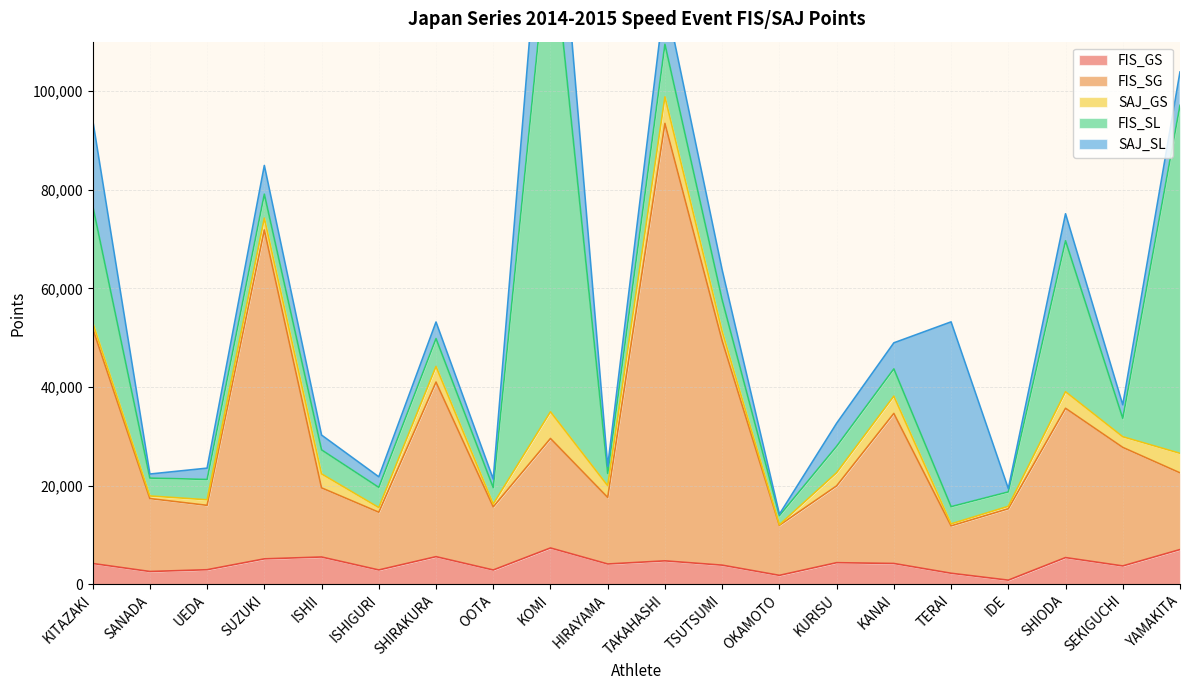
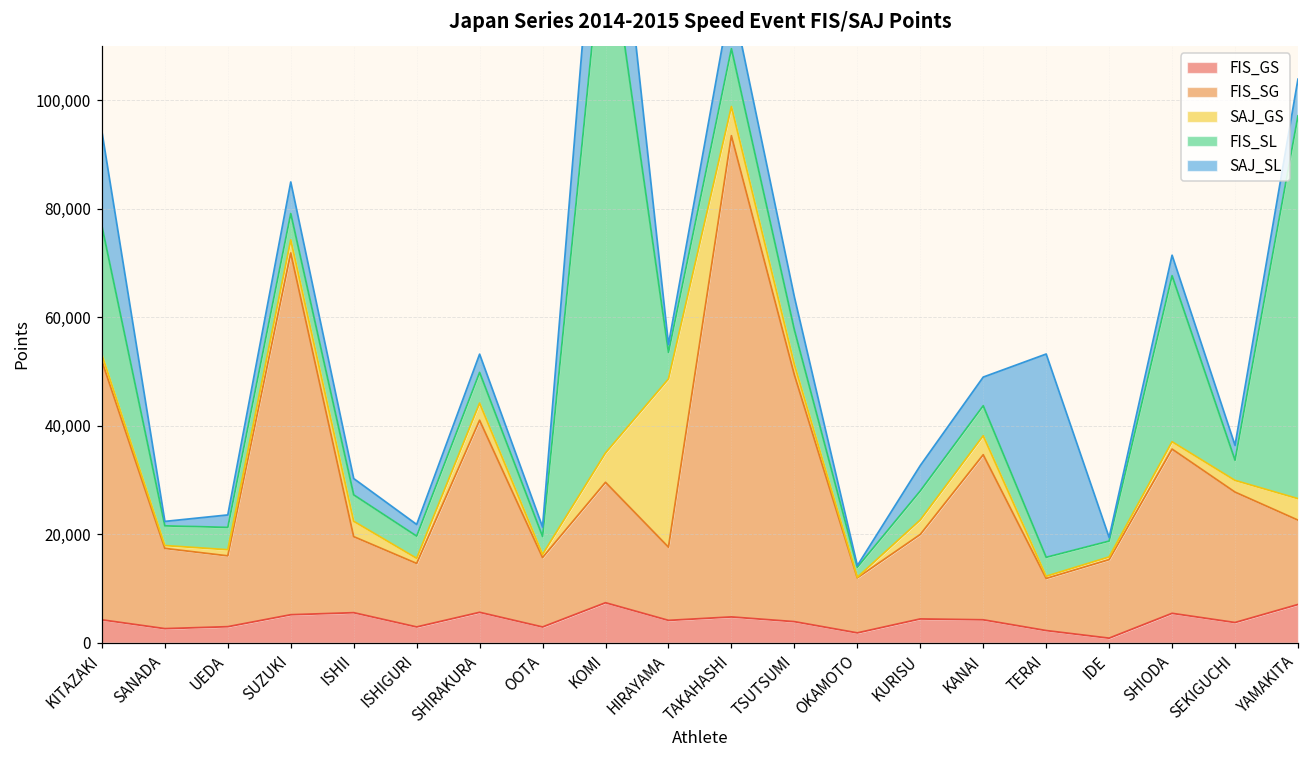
SAJ_GS, HIRAYAMA: 2,000 -> 31,000
FIS_SL, HIRAYAMA: 2,000 -> 5,000
SAJ_GS, SHIODA: 3,000 -> 1,000
SAJ_SL, SHIODA: 5,000 -> 4,000
